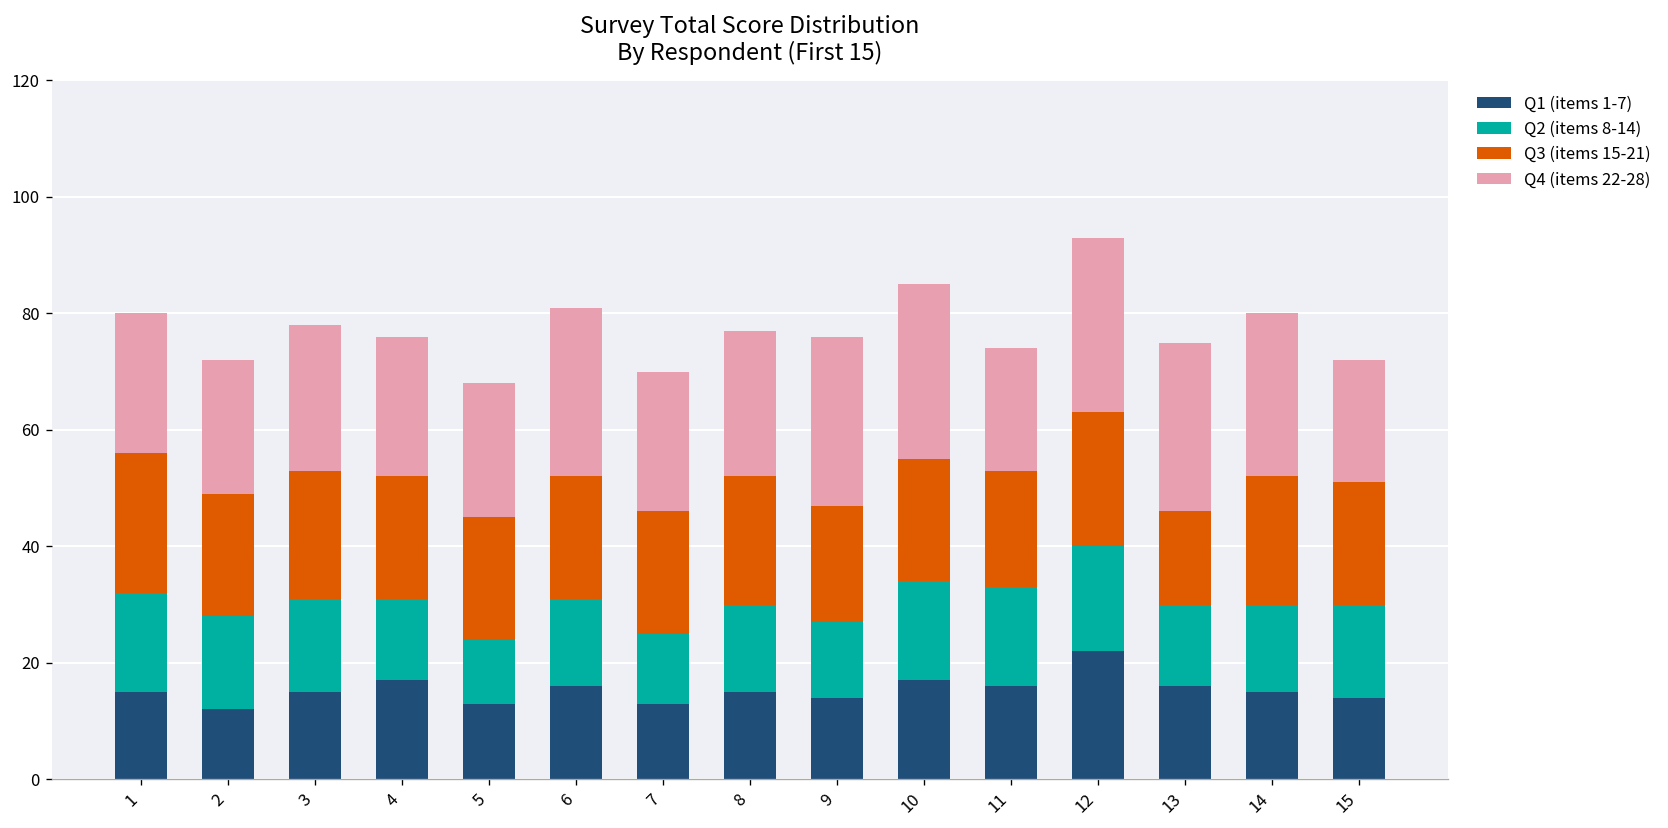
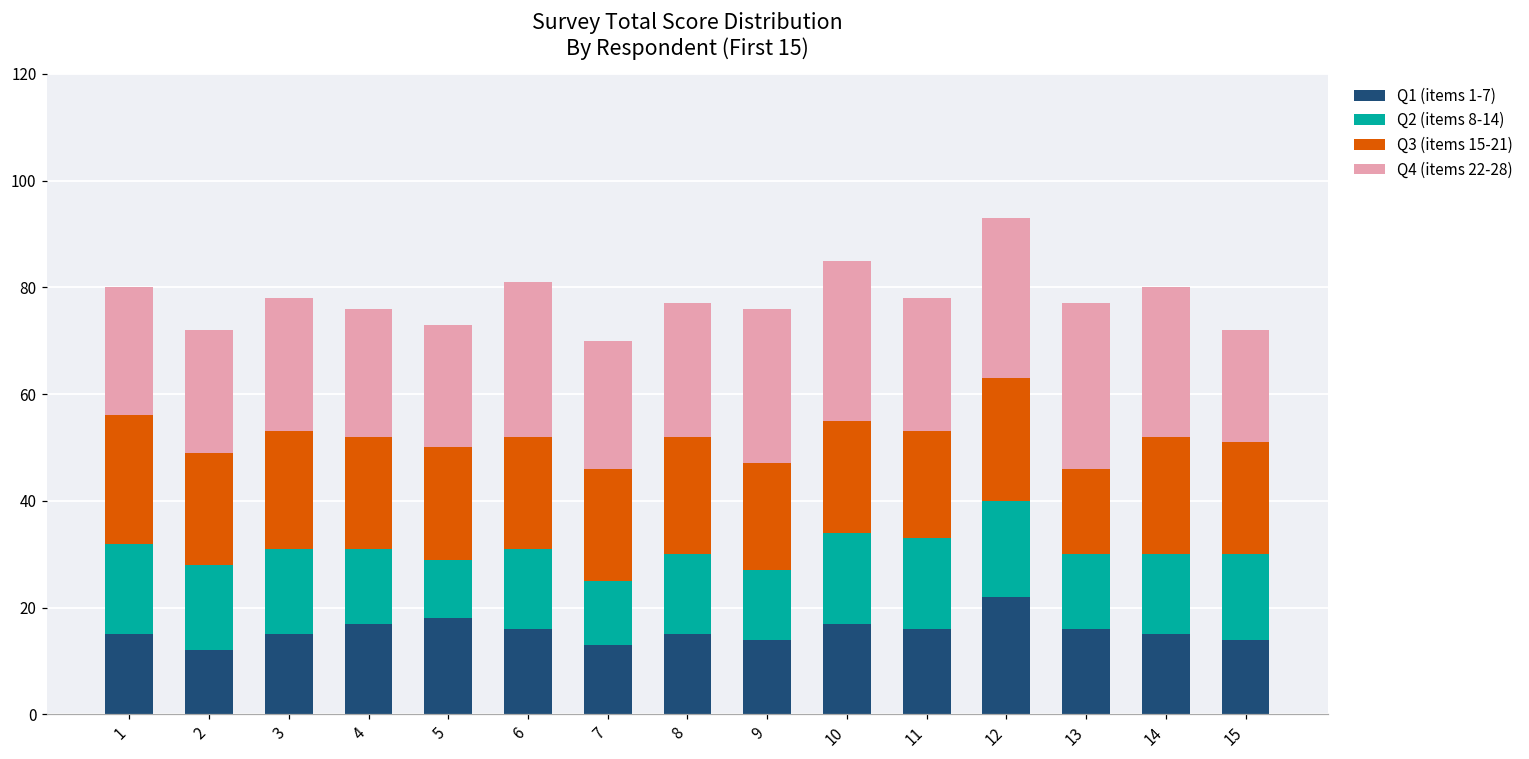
Q1 (items 1-7), 5: 13 -> 18
Q4 (items 22-28), 11: 21 -> 25
Q4 (items 22-28), 13: 29 -> 31
